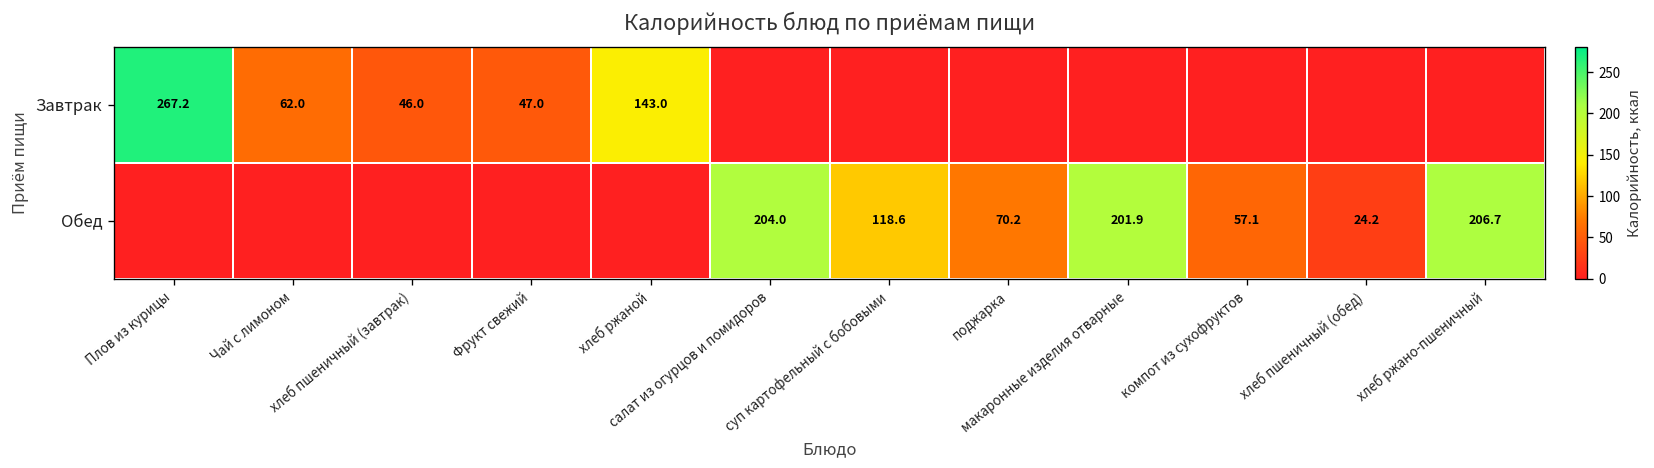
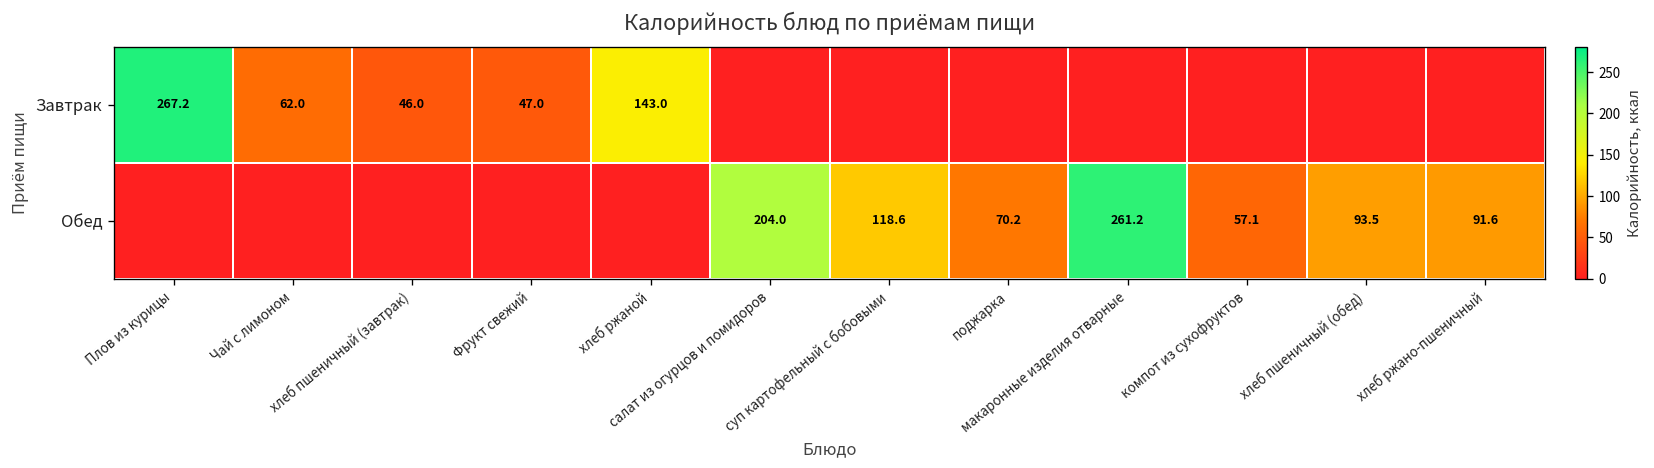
Обед, макаронные изделия отварные: 201.9 -> 261.2
Обед, хлеб пшеничный (обед): 24.2 -> 93.5
Обед, хлеб ржано-пшеничный: 206.7 -> 91.6
